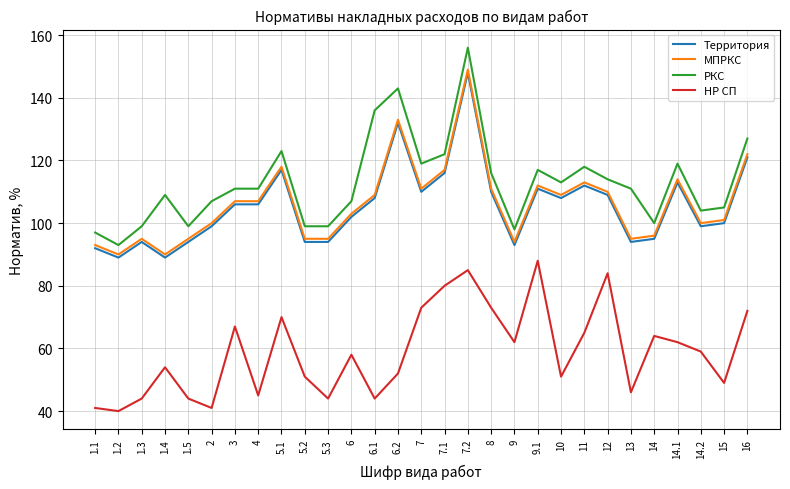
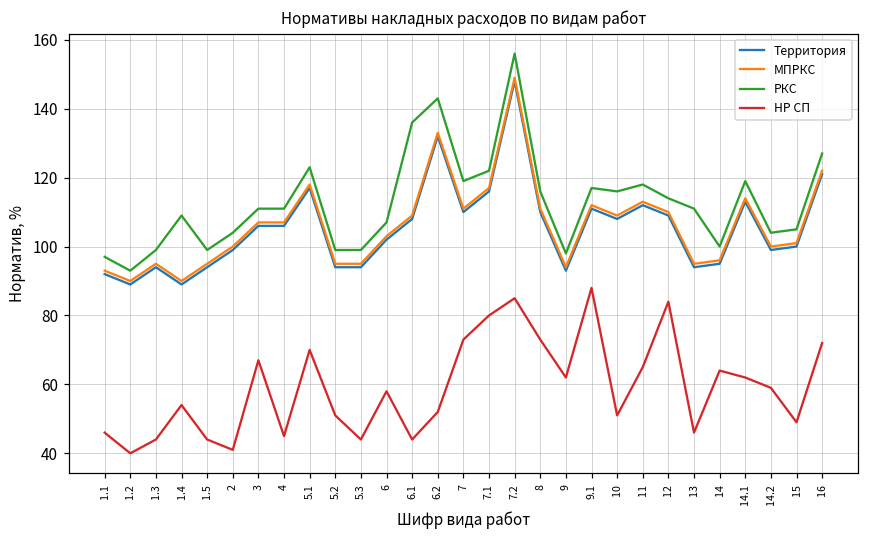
НР СП, 1.1: 41 -> 46
РКС, 2: 107 -> 104
РКС, 10: 113 -> 116
